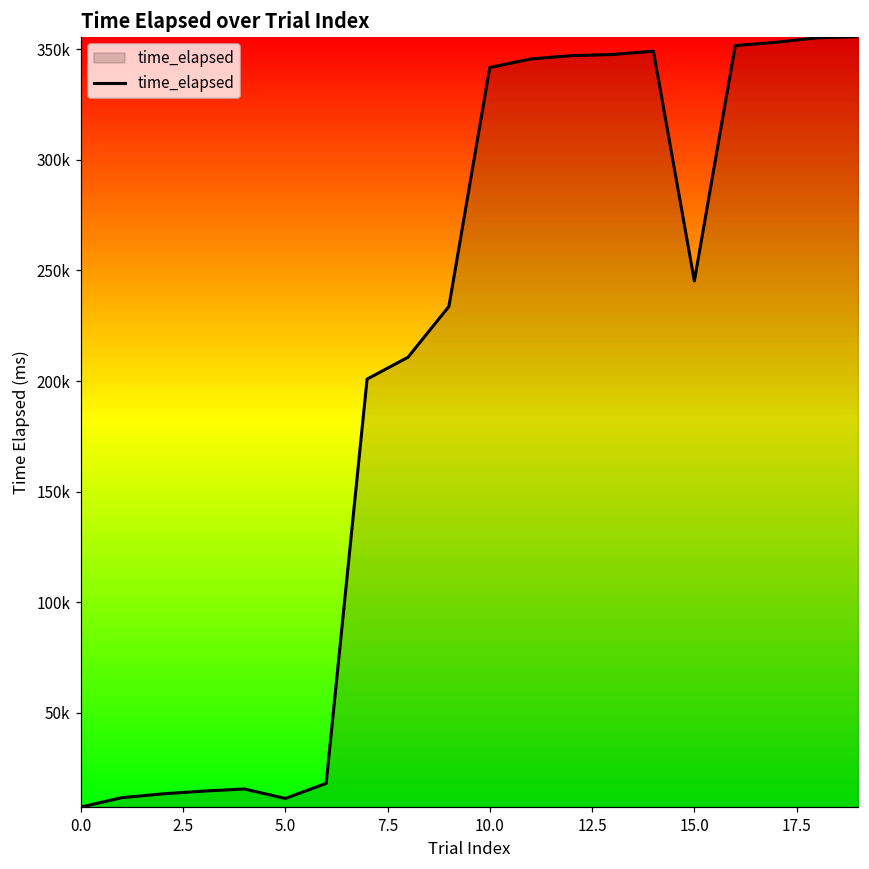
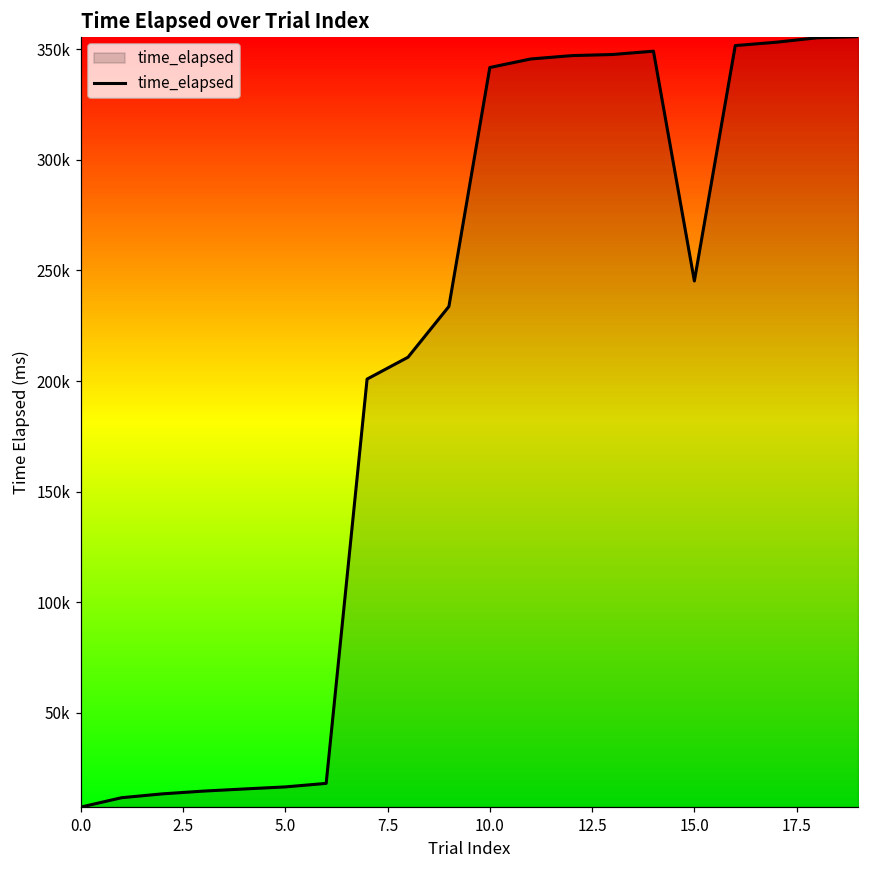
5.0: 11000 -> 17000
